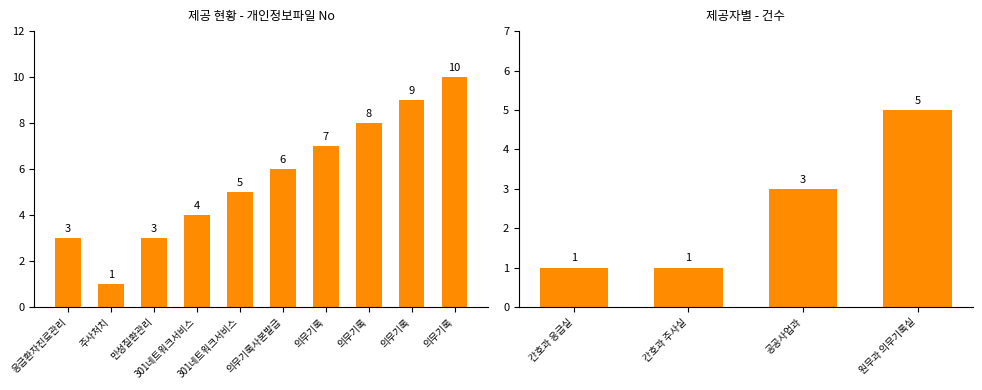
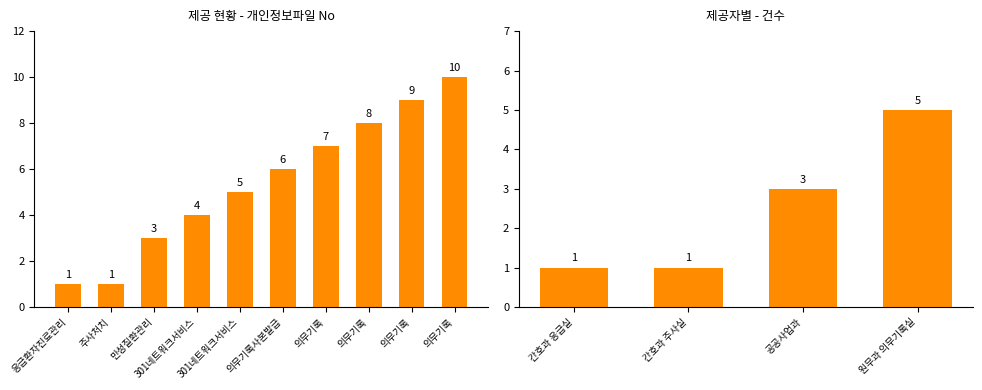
제공 현황 - 개인정보파일 No, 응급환자진료관리: 3 -> 1
